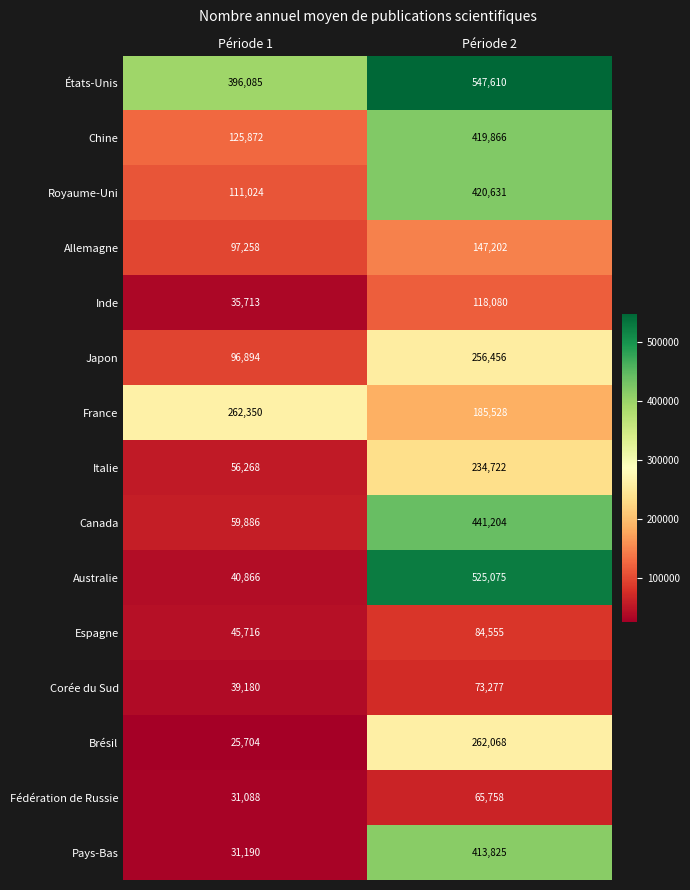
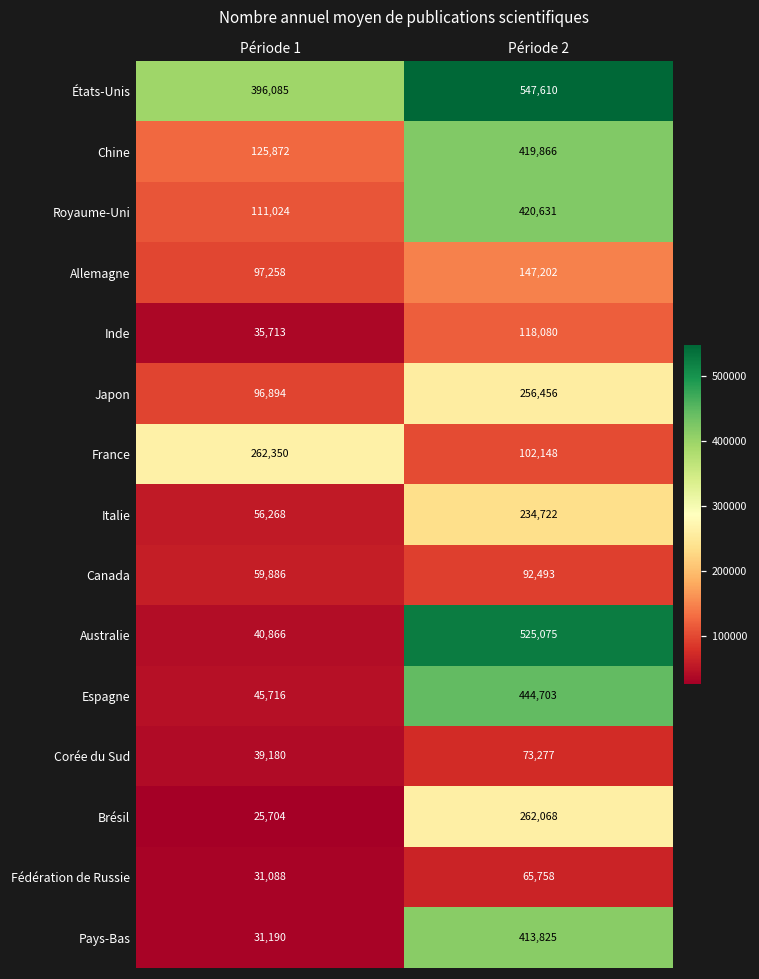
France, Période 2: 185,528 -> 102,148
Canada, Période 2: 441,204 -> 92,493
Espagne, Période 2: 84,555 -> 444,703
